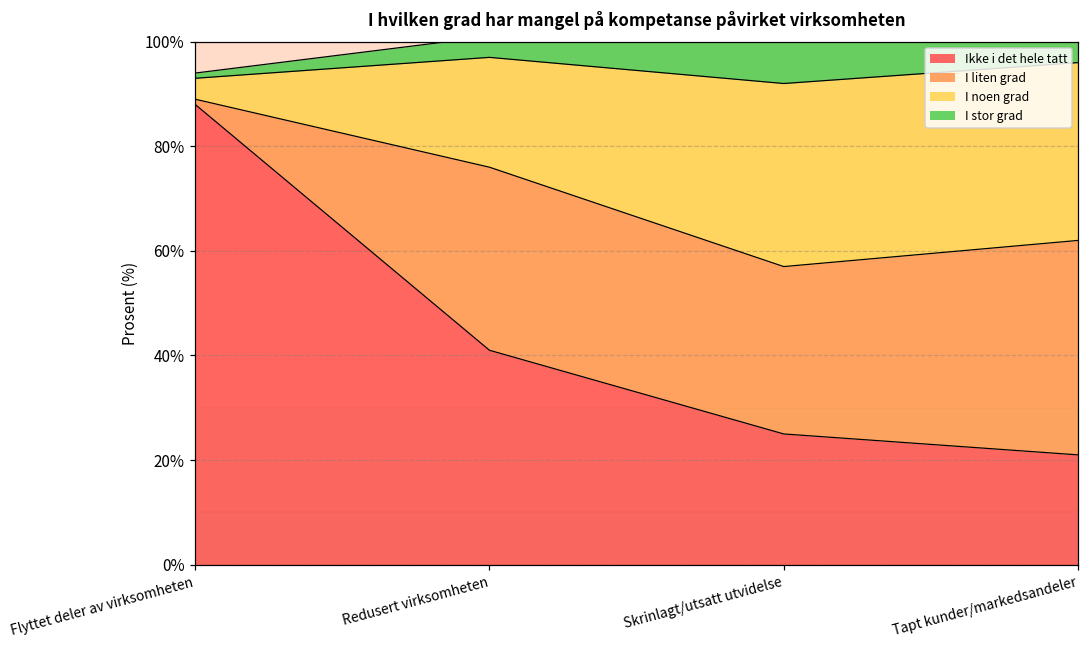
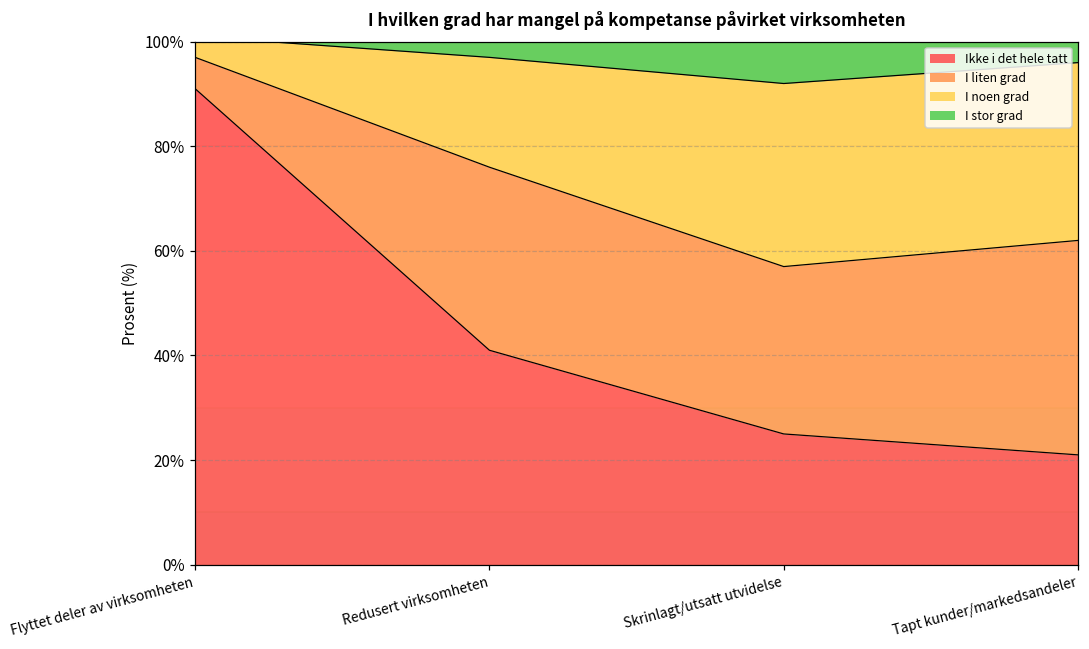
Ikke i det hele tatt, Flyttet deler av virksomheten: 88% -> 91%
I liten grad, Flyttet deler av virksomheten: 1% -> 6%
